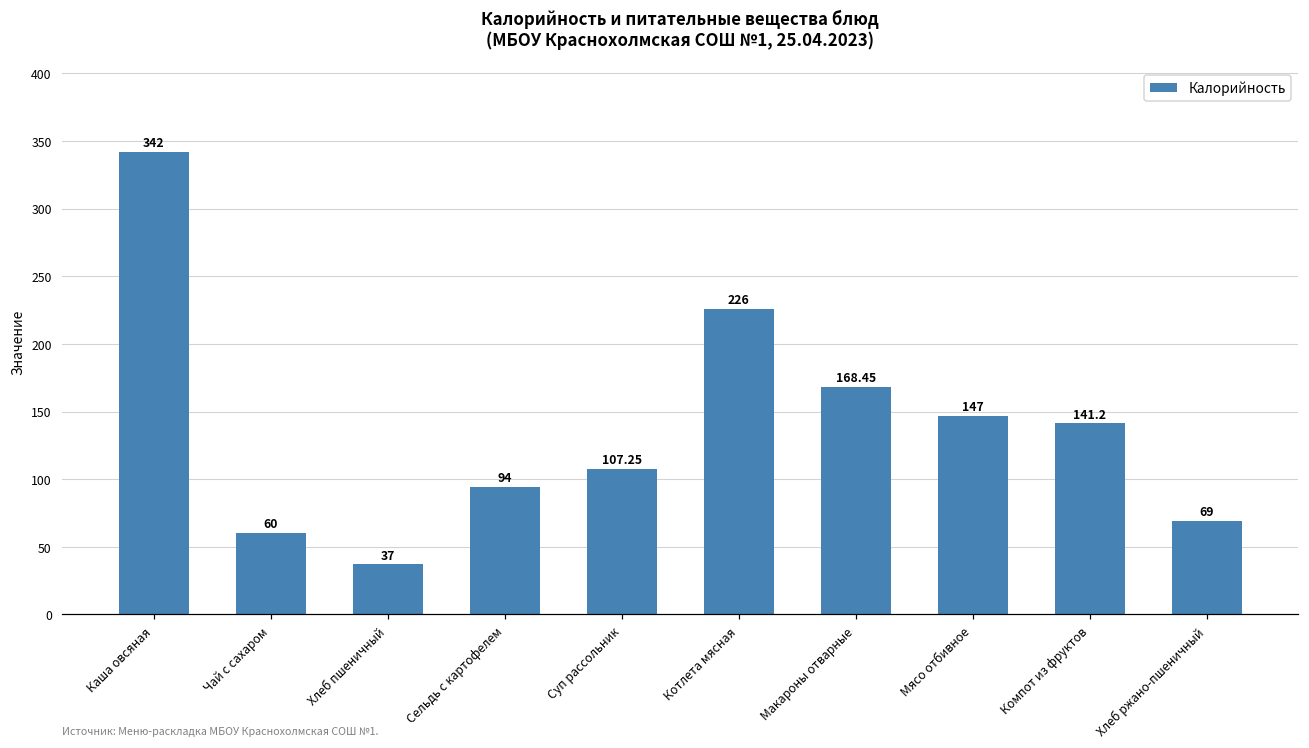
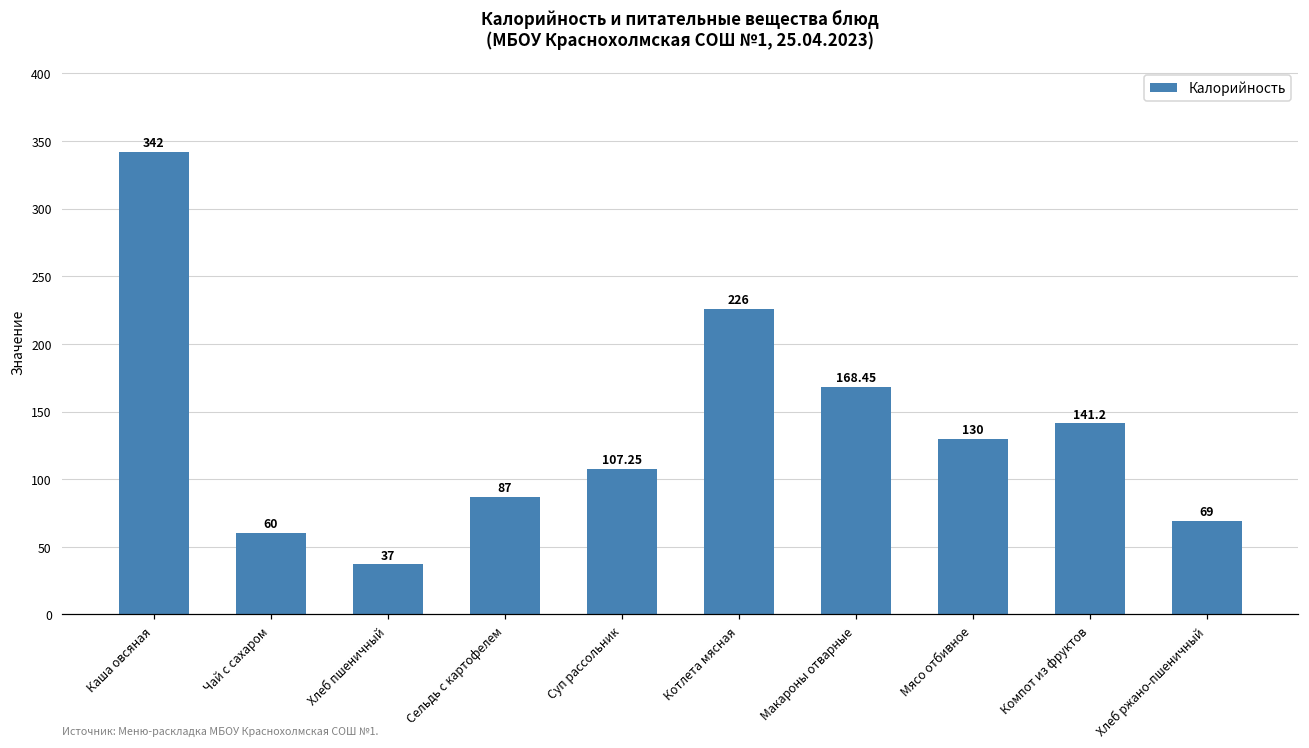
Сельдь с картофелем: 94 -> 87
Мясо отбивное: 147 -> 130
